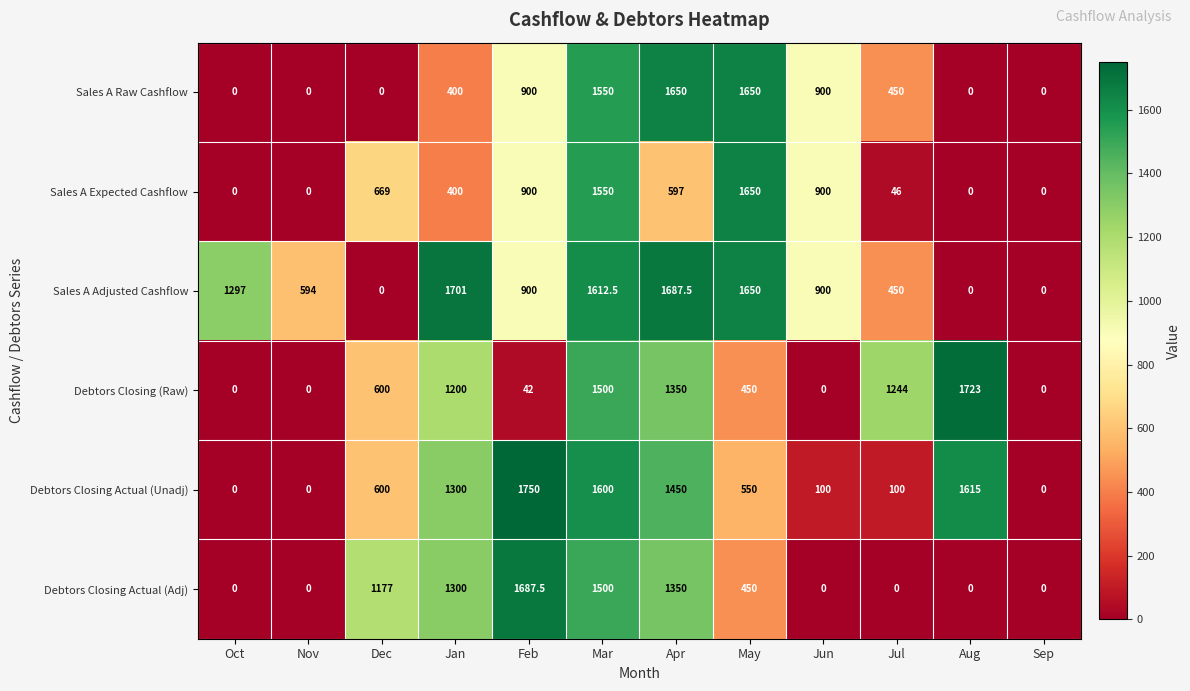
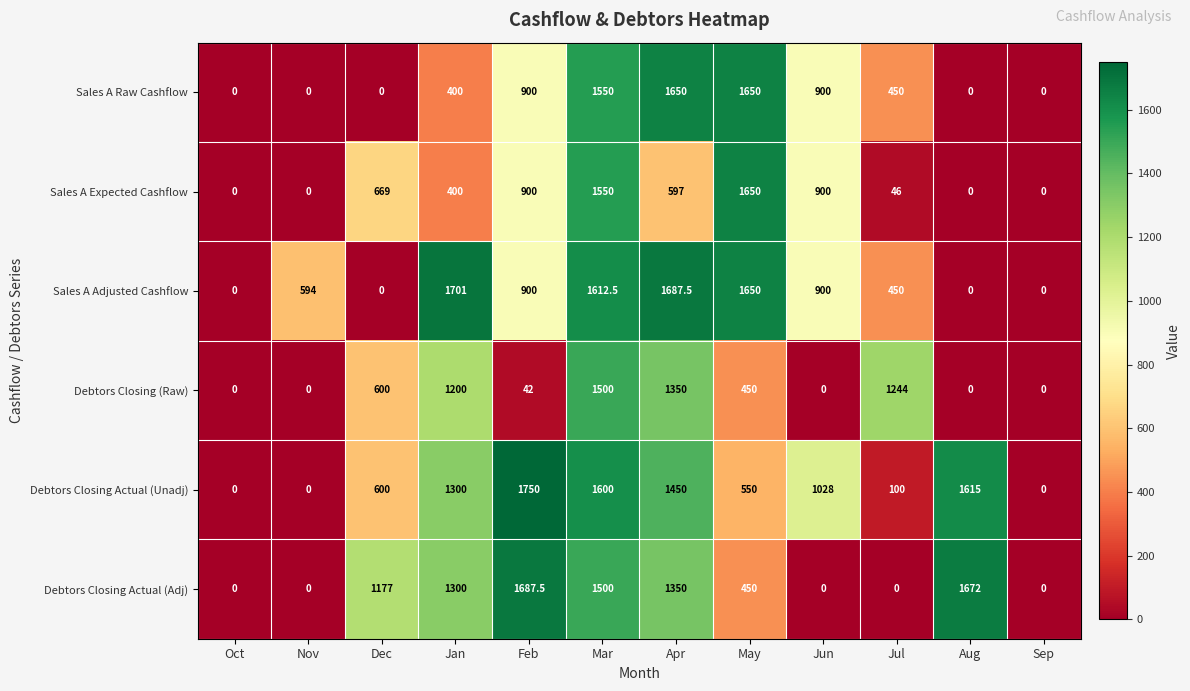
Sales A Adjusted Cashflow, Oct: 1297 -> 0
Debtors Closing (Raw), Aug: 1723 -> 0
Debtors Closing Actual (Unadj), Jun: 100 -> 1028
Debtors Closing Actual (Adj), Aug: 0 -> 1672
